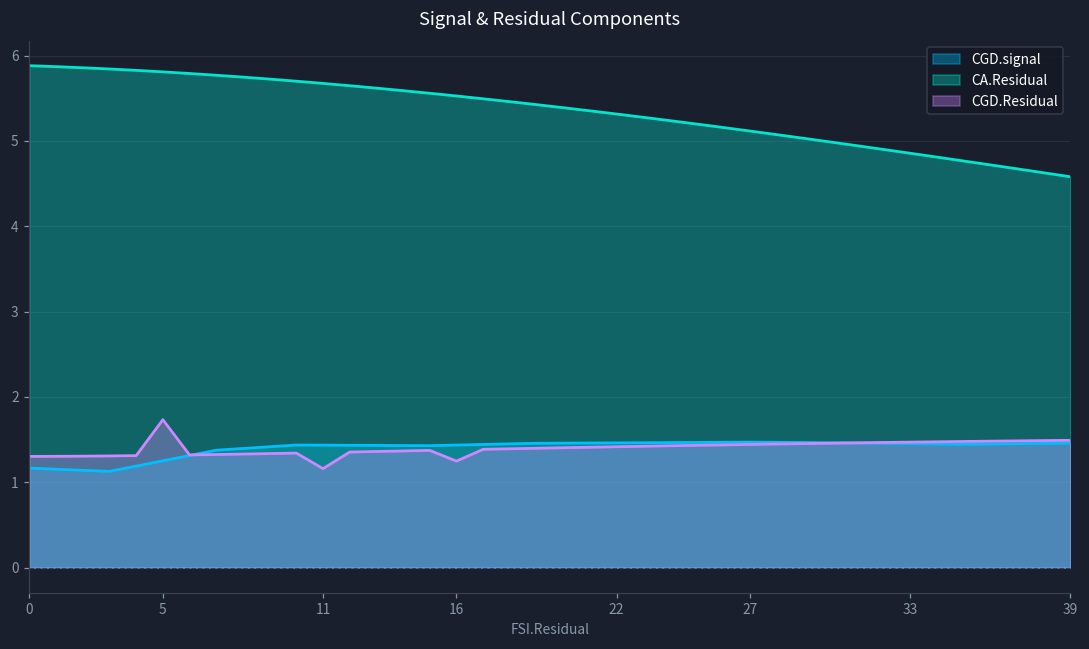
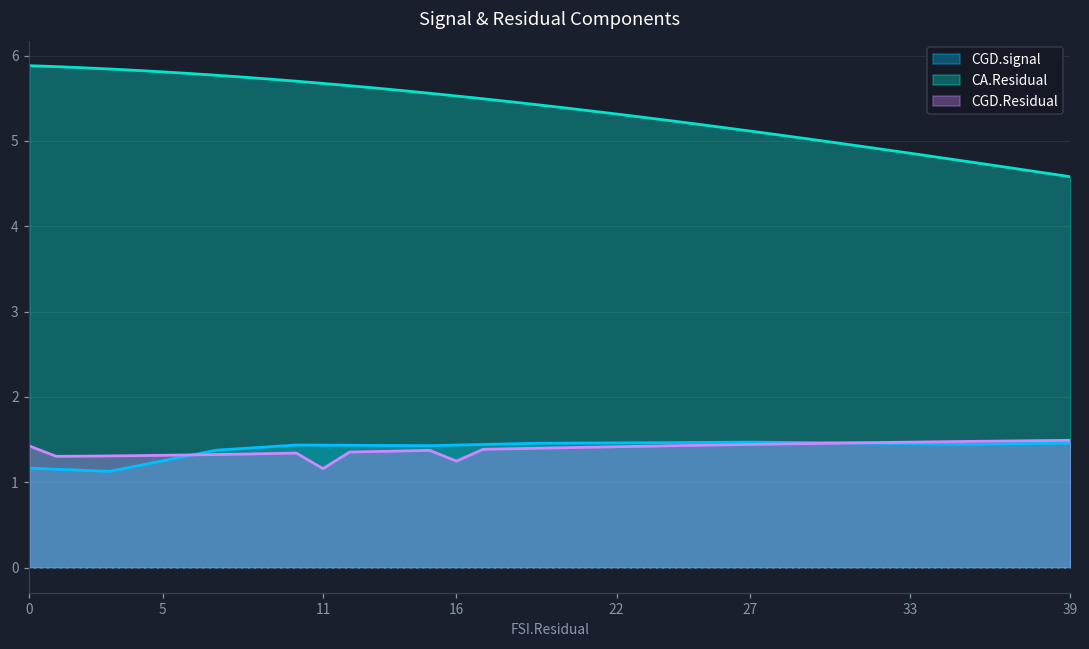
CGD.Residual, 0: 1.3 -> 1.4
CGD.Residual, 5: 1.7 -> 1.3
